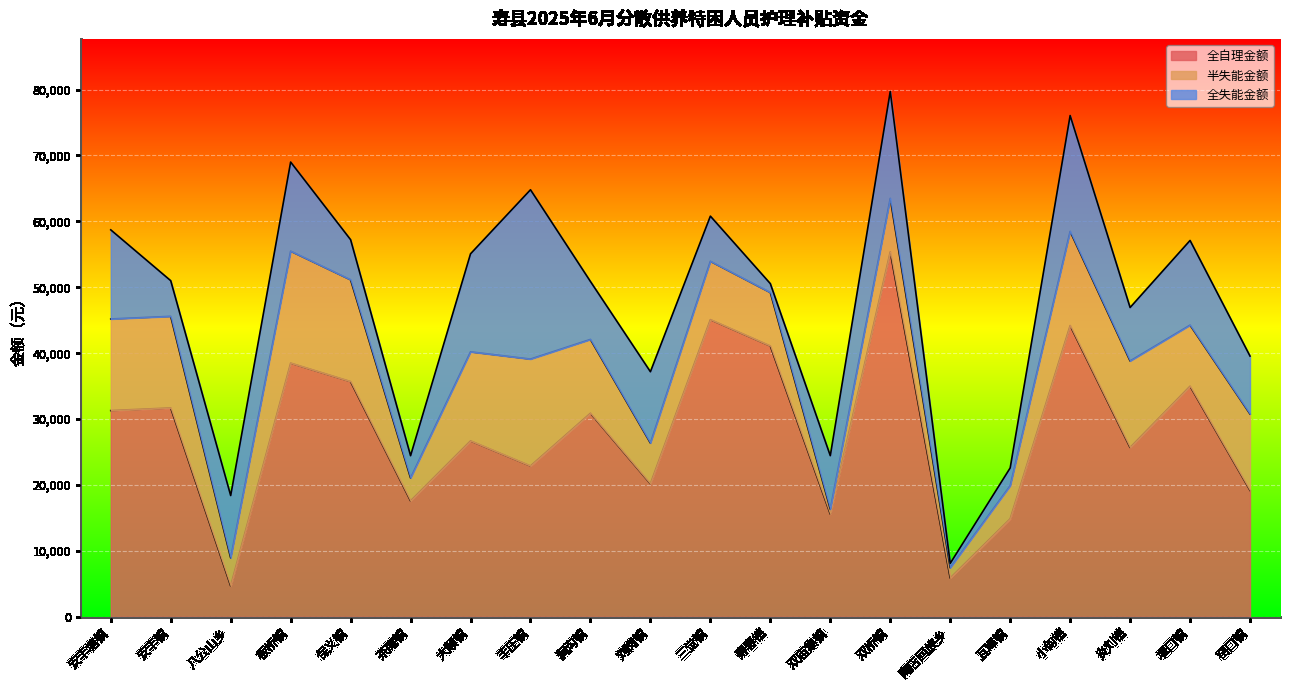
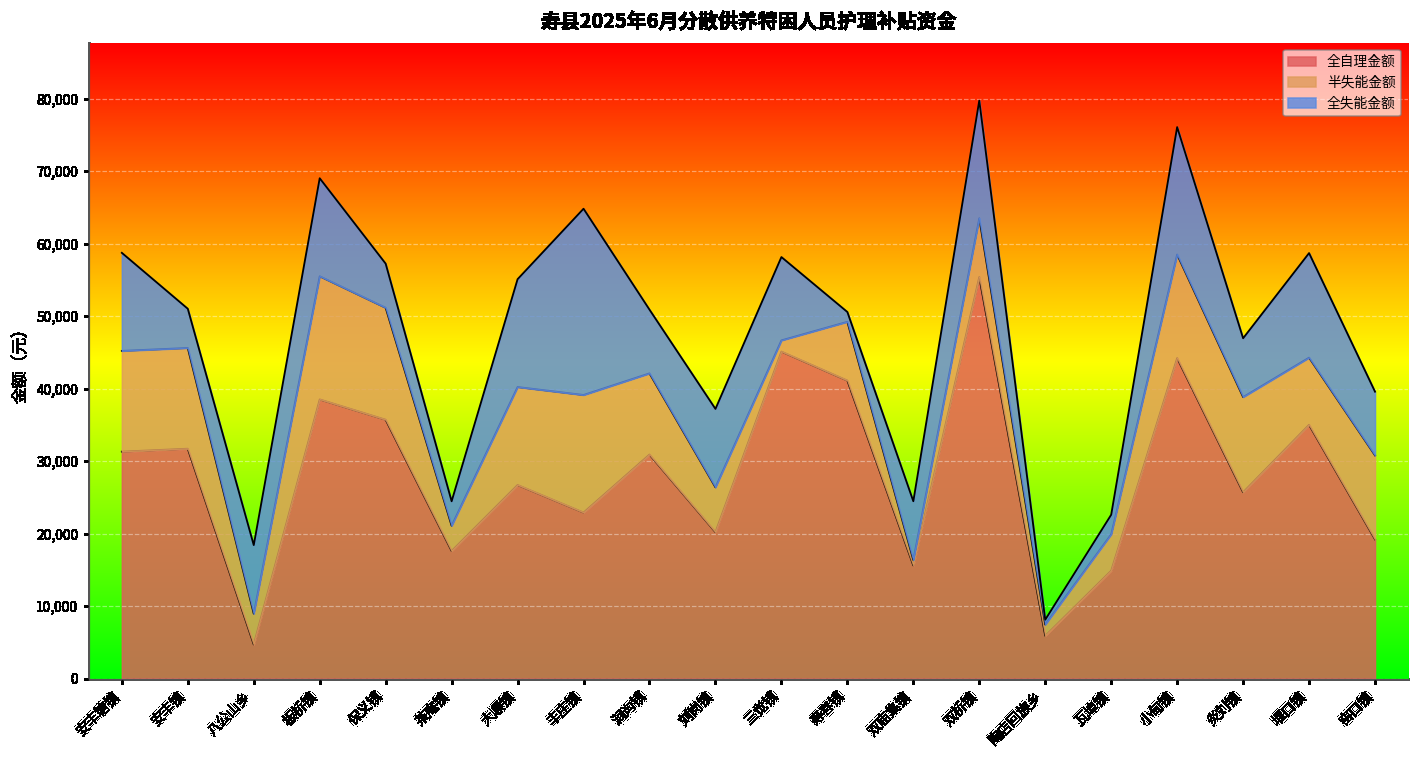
半失能金额, 三觉镇: 9,000 -> 2,000
全失能金额, 三觉镇: 7,000 -> 11,000
全失能金额, 堰口镇: 13,000 -> 14,000
